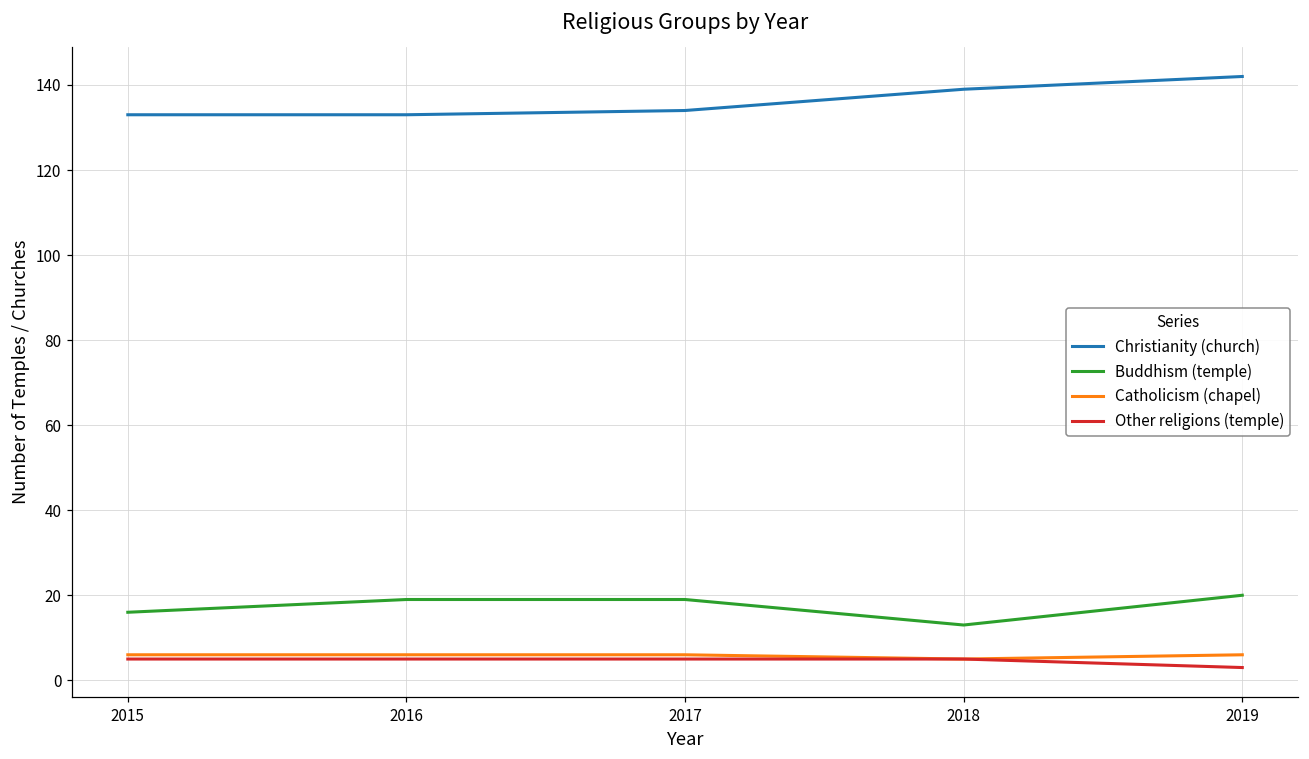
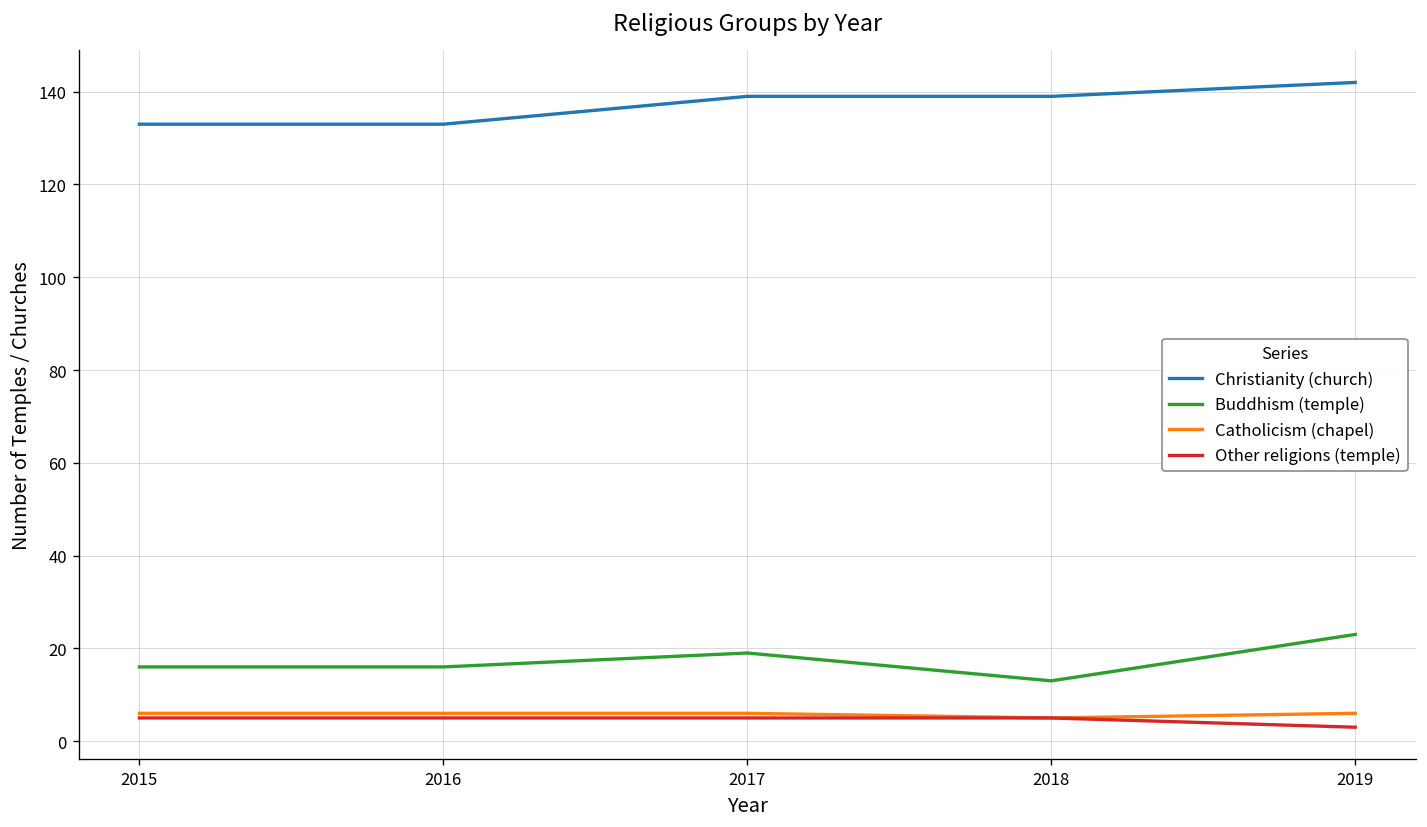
Buddhism (temple), 2016: 19 -> 16
Christianity (church), 2017: 134 -> 139
Buddhism (temple), 2019: 20 -> 23
